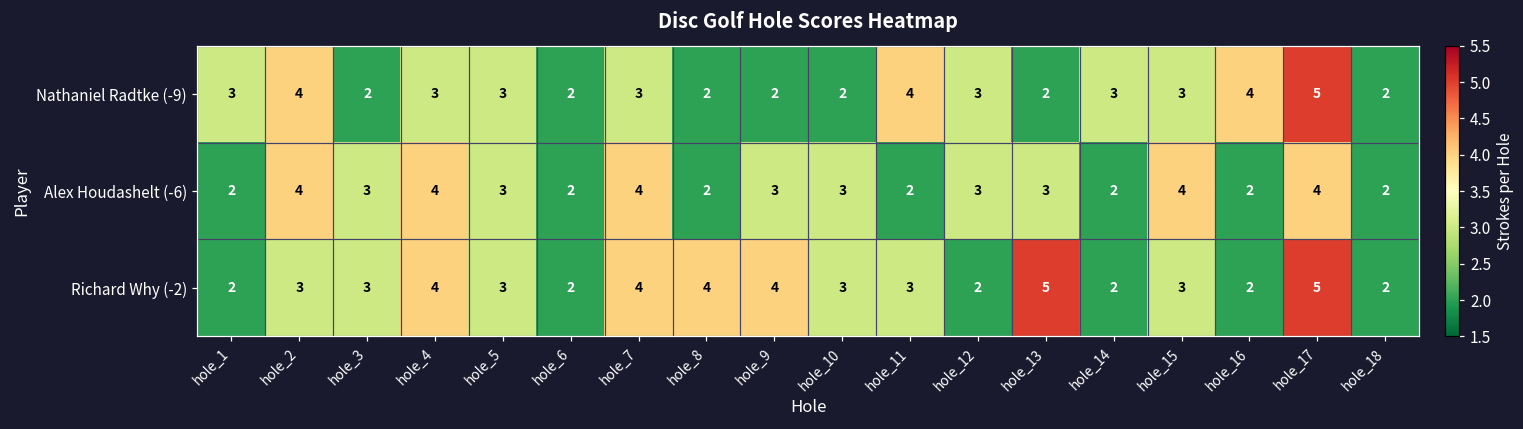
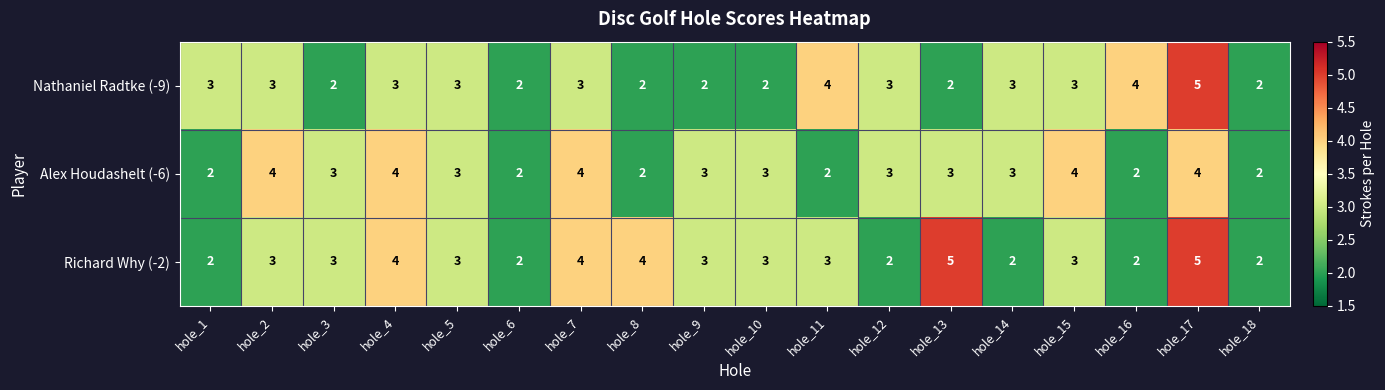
Nathaniel Radtke (-9), hole_2: 4 -> 3
Alex Houdashelt (-6), hole_14: 2 -> 3
Richard Why (-2), hole_9: 4 -> 3
